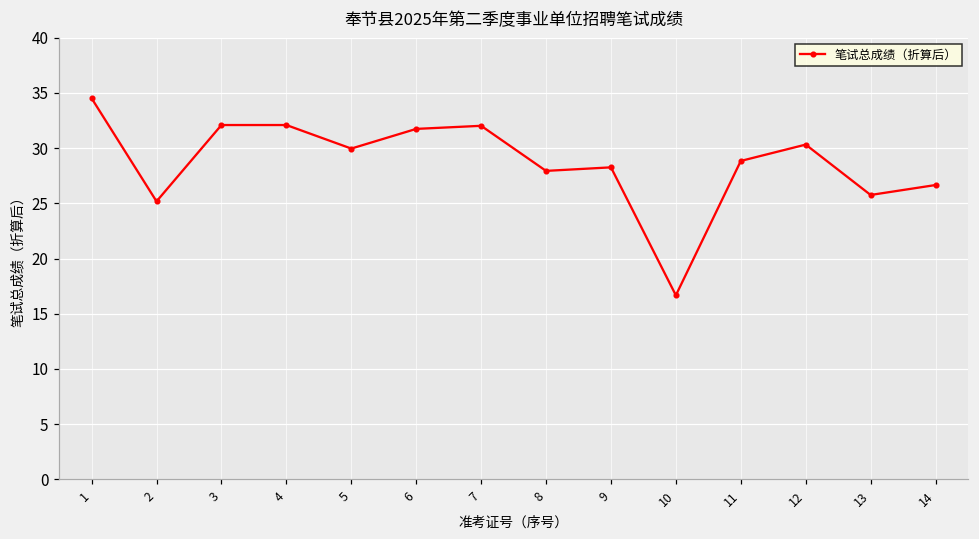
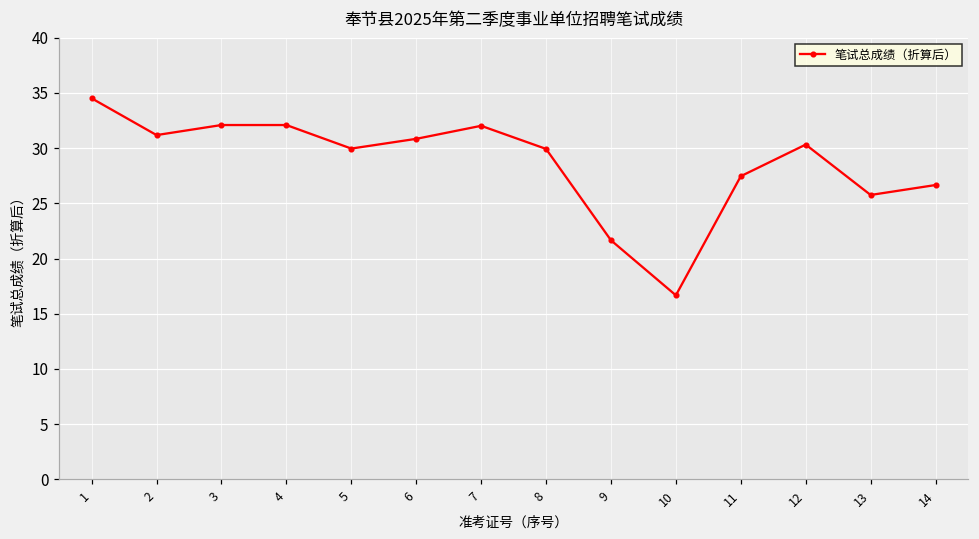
2: 25.2 -> 31.2
6: 31.7 -> 30.8
8: 27.9 -> 29.9
9: 28.3 -> 21.7
11: 28.8 -> 27.5
